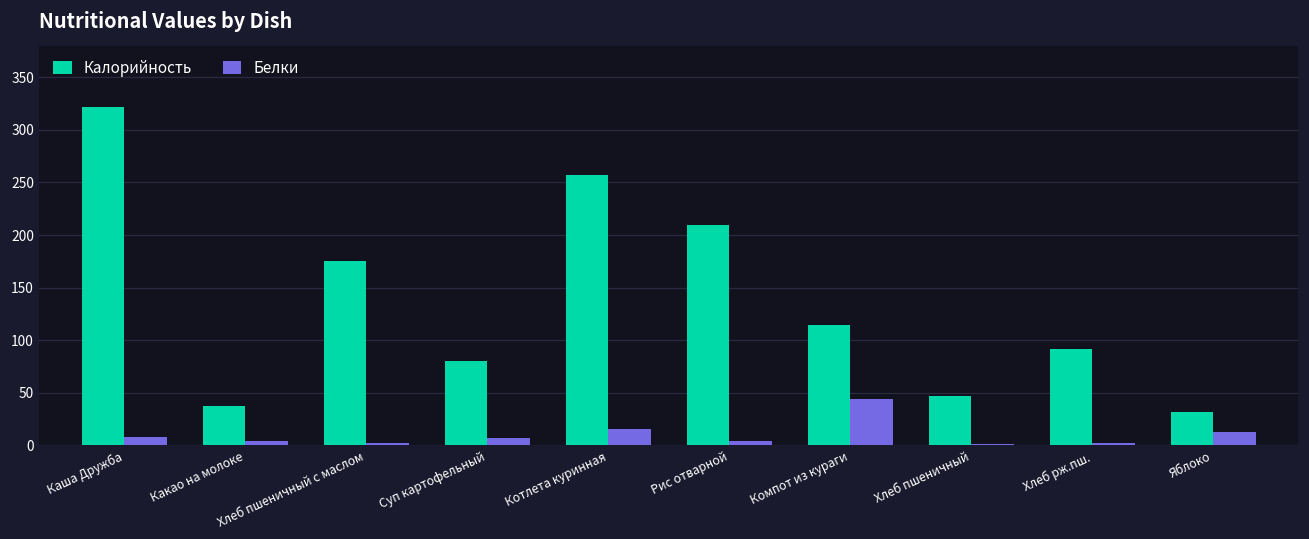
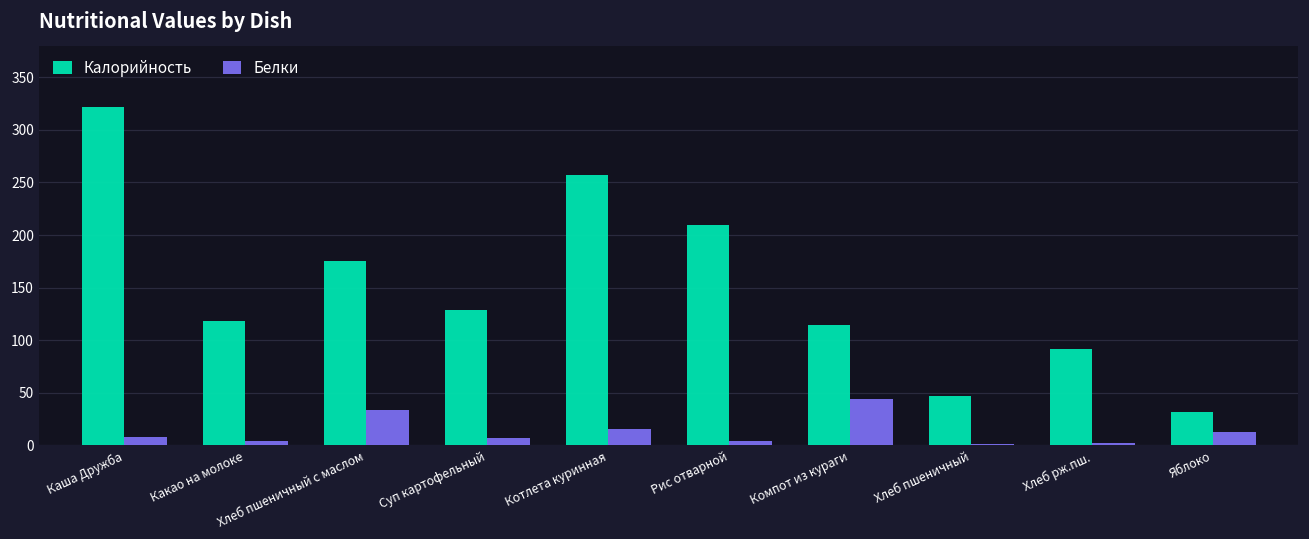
Калорийность, Какао на молоке: 40 -> 120
Белки, Хлеб пшеничный с маслом: 0 -> 30
Калорийность, Суп картофельный: 80 -> 130
